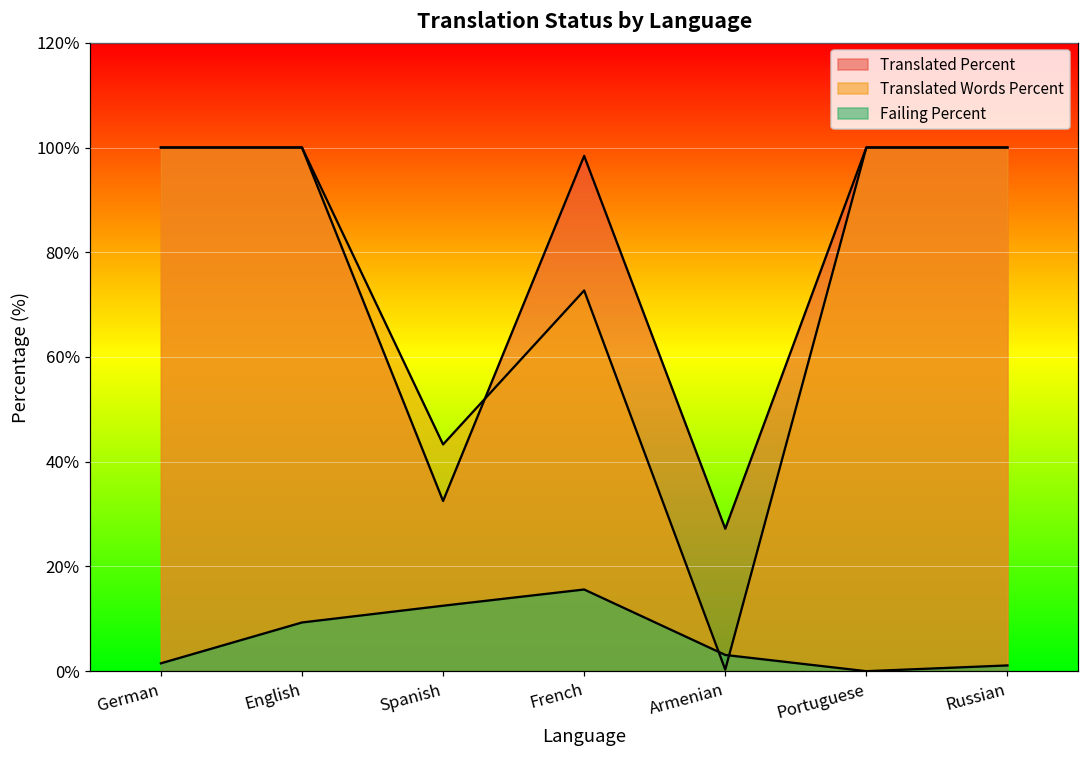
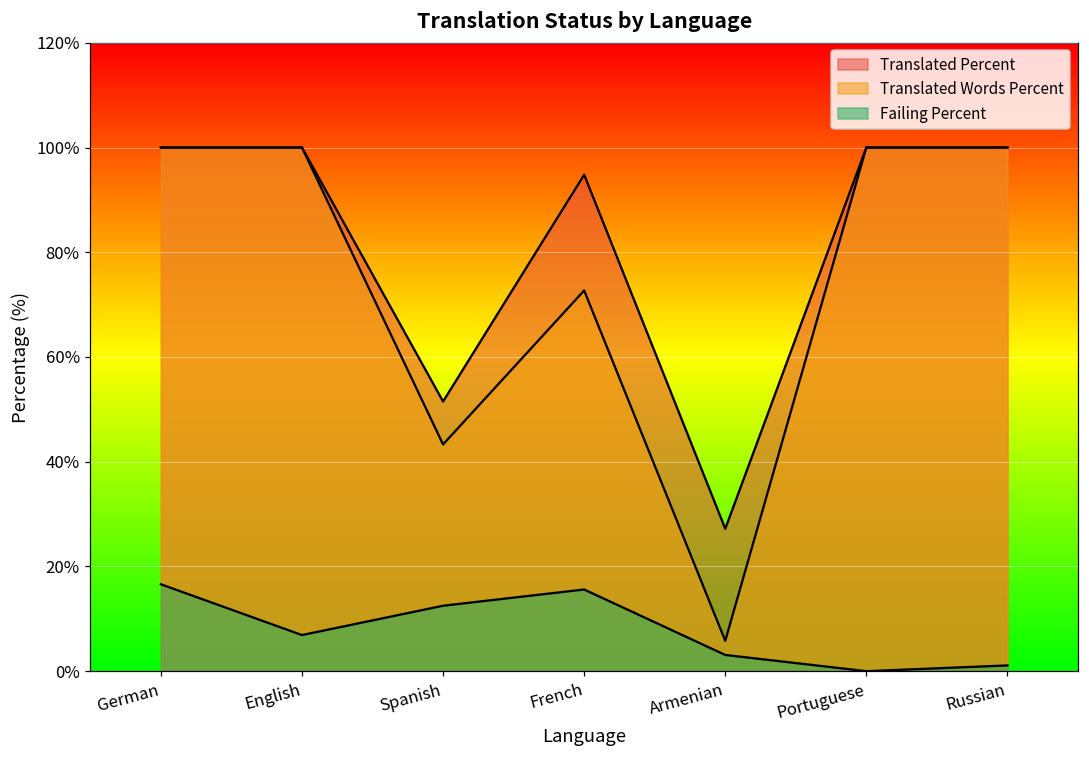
Failing Percent, German: 2% -> 17%
Failing Percent, English: 9% -> 7%
Translated Percent, Spanish: 33% -> 52%
Translated Percent, French: 98% -> 95%
Translated Words Percent, Armenian: 0% -> 6%
